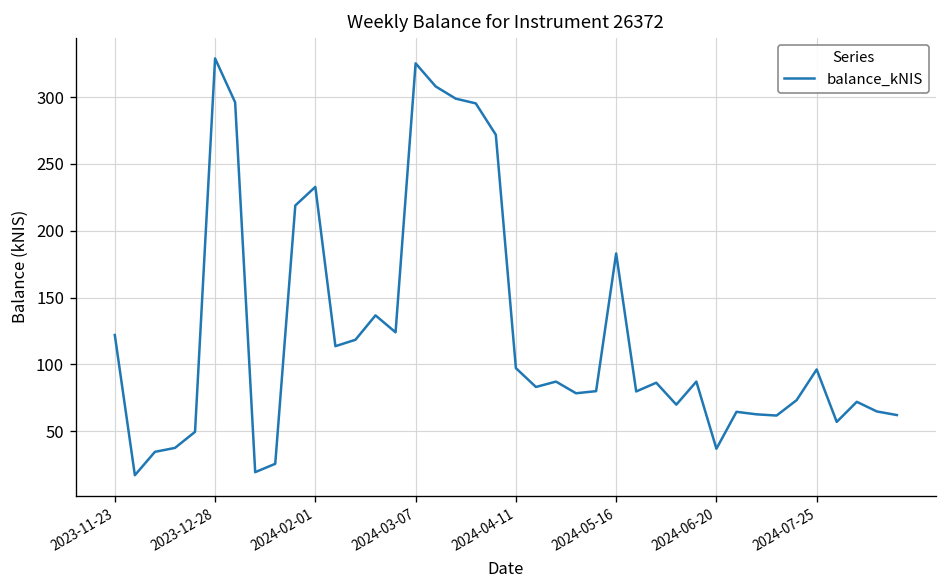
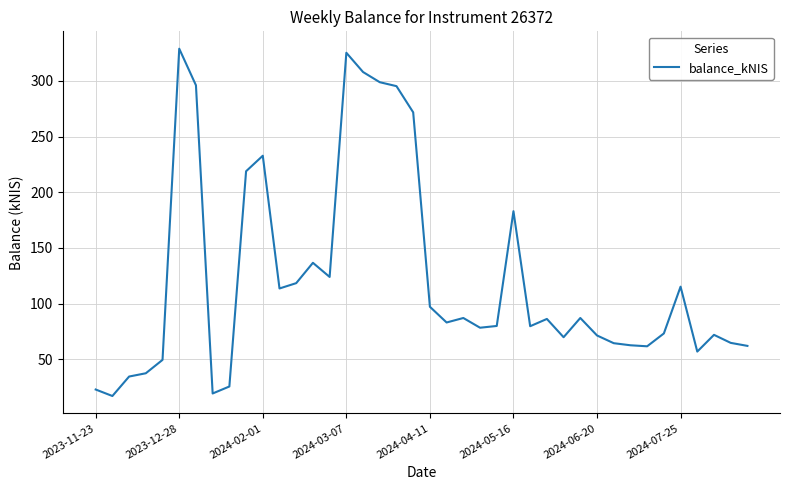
2023-11-23: 122 -> 23
2024-06-20: 37 -> 72
2024-07-25: 96 -> 115
